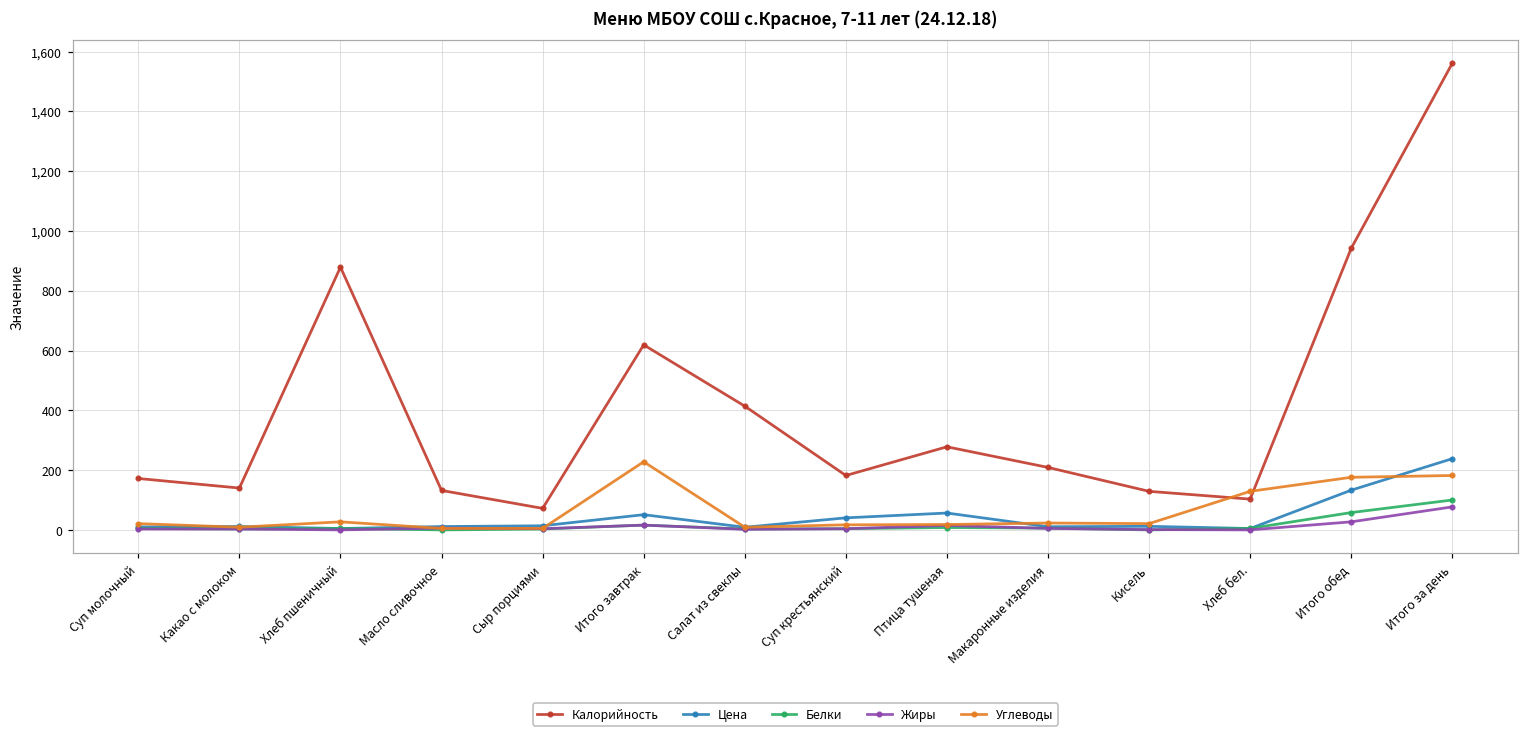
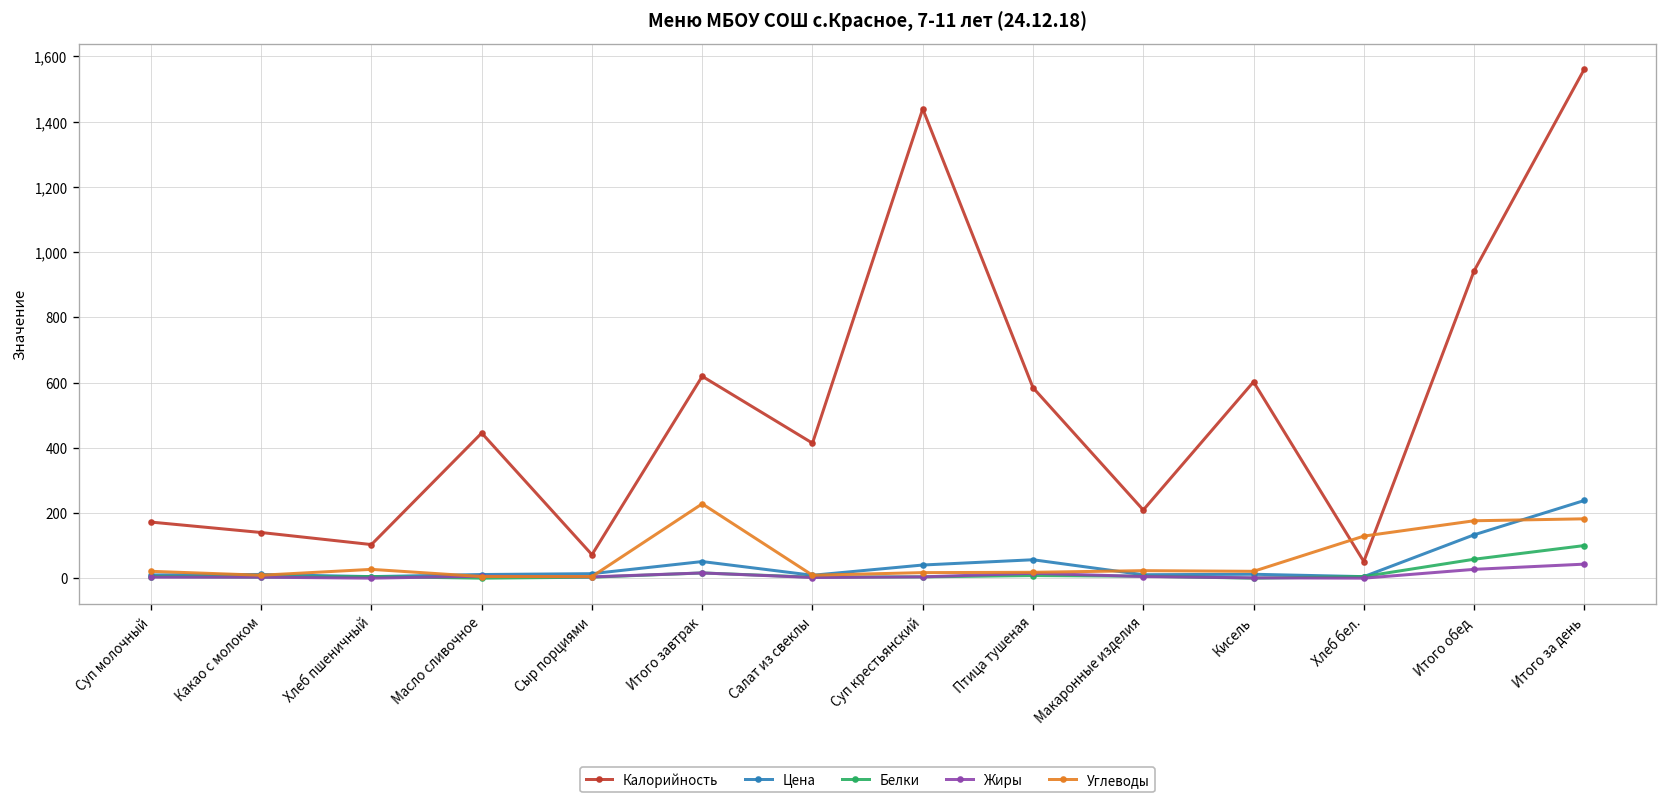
Калорийность, Хлеб пшеничный: 880 -> 100
Калорийность, Масло сливочное: 130 -> 450
Калорийность, Суп крестьянский: 180 -> 1,440
Калорийность, Птица тушеная: 280 -> 580
Калорийность, Кисель: 130 -> 600
Калорийность, Хлеб бел.: 100 -> 50
Жиры, Итого за день: 80 -> 40
